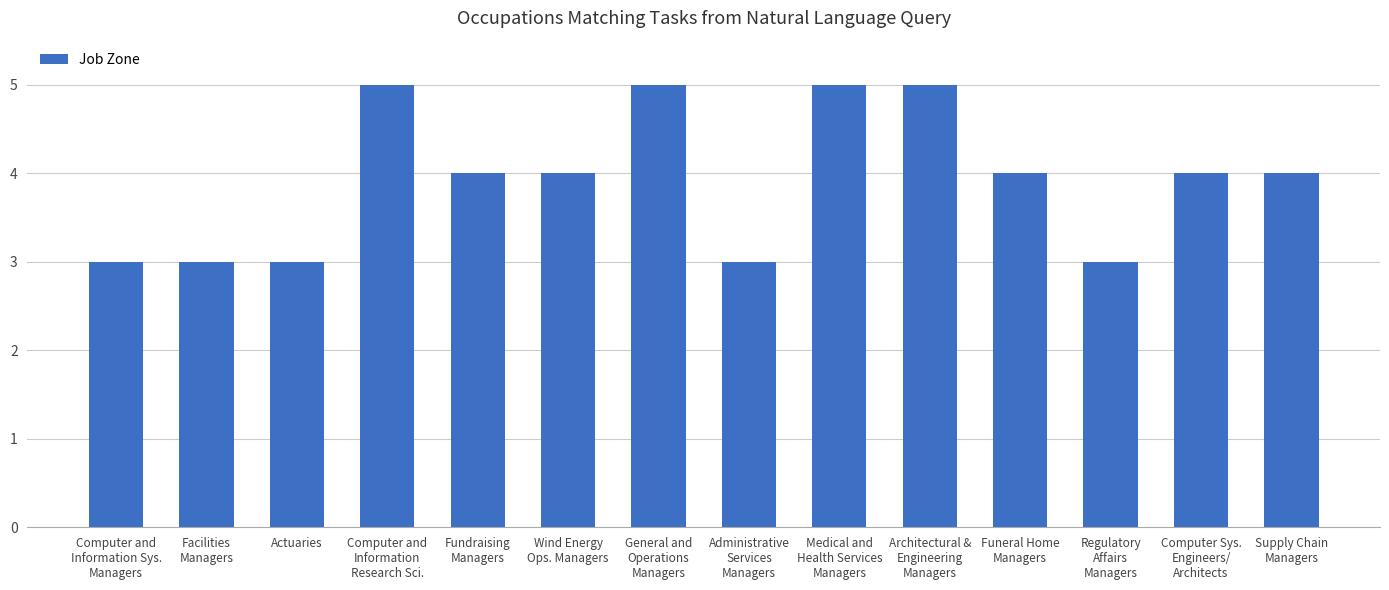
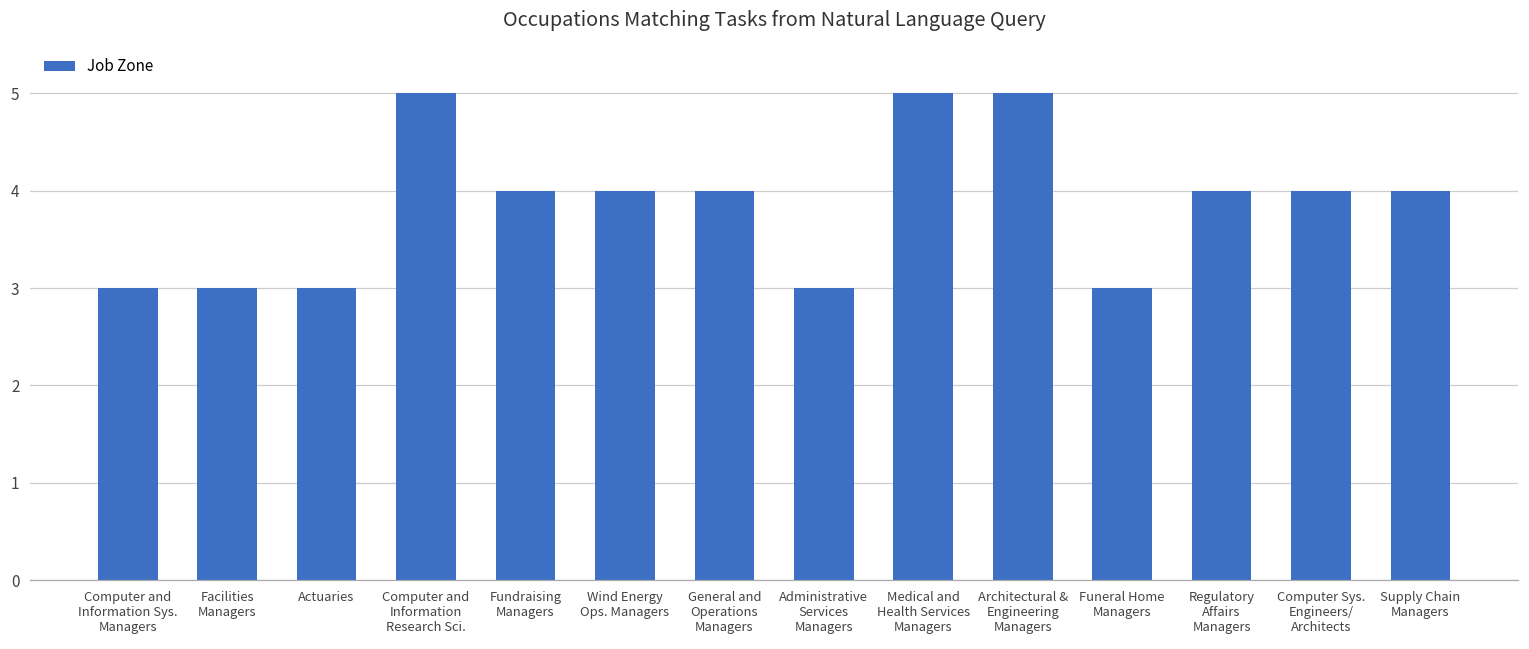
General and Operations Managers: 5 -> 4
Funeral Home Managers: 4 -> 3
Regulatory Affairs Managers: 3 -> 4
